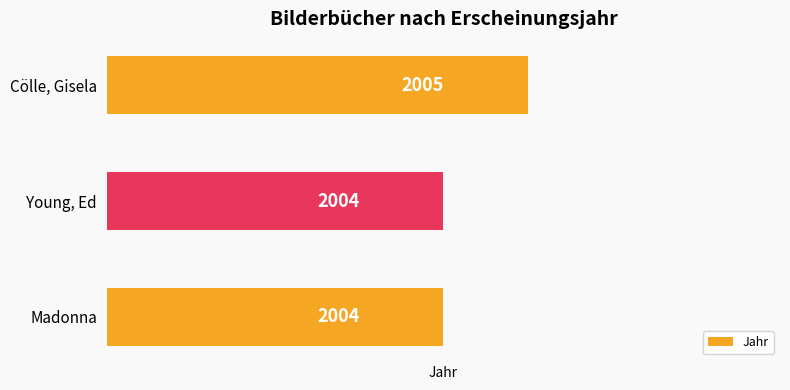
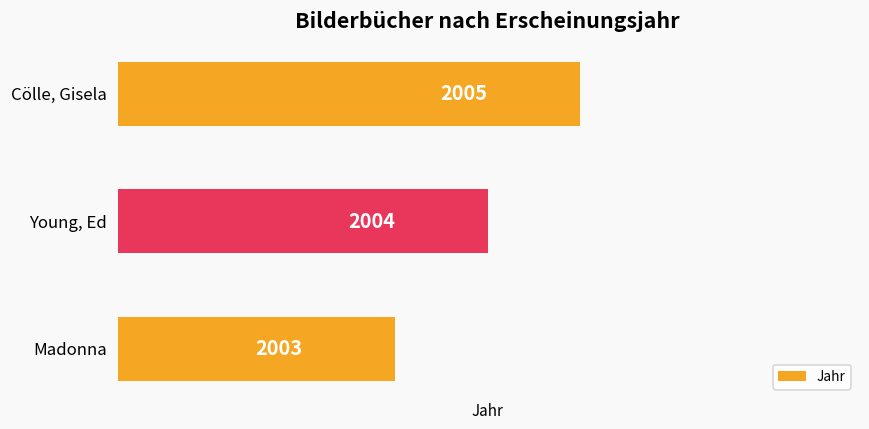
Madonna: 2004 -> 2003
